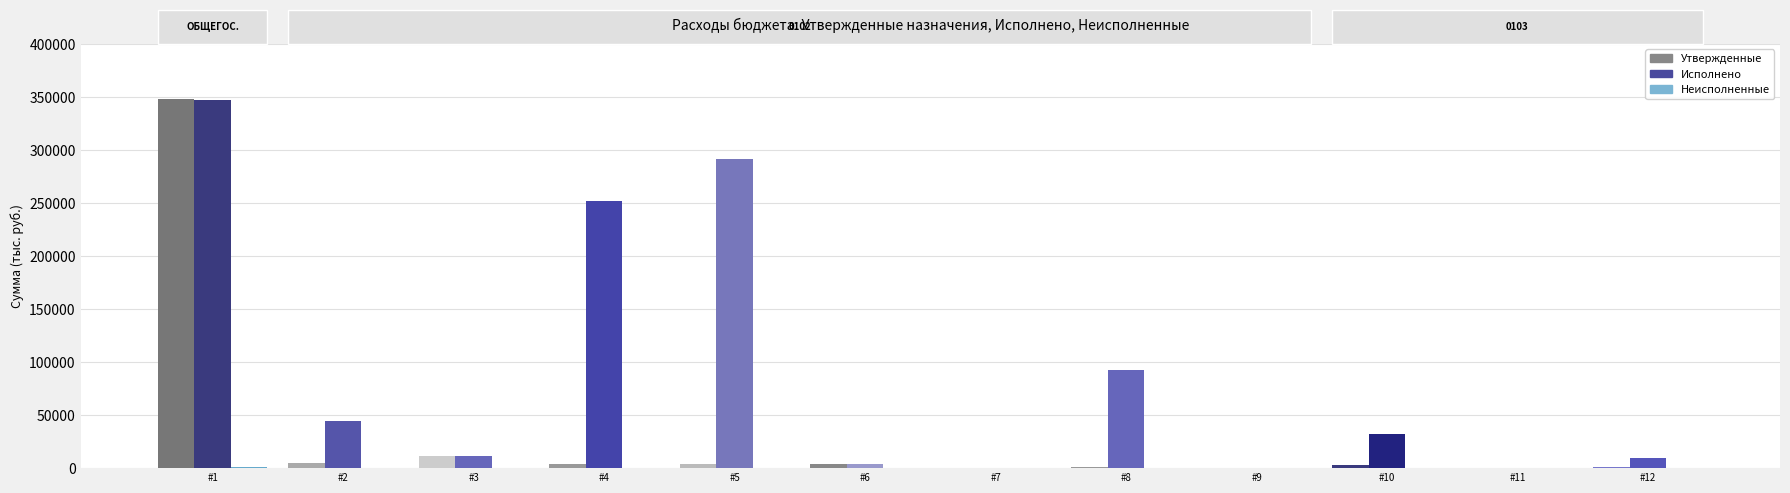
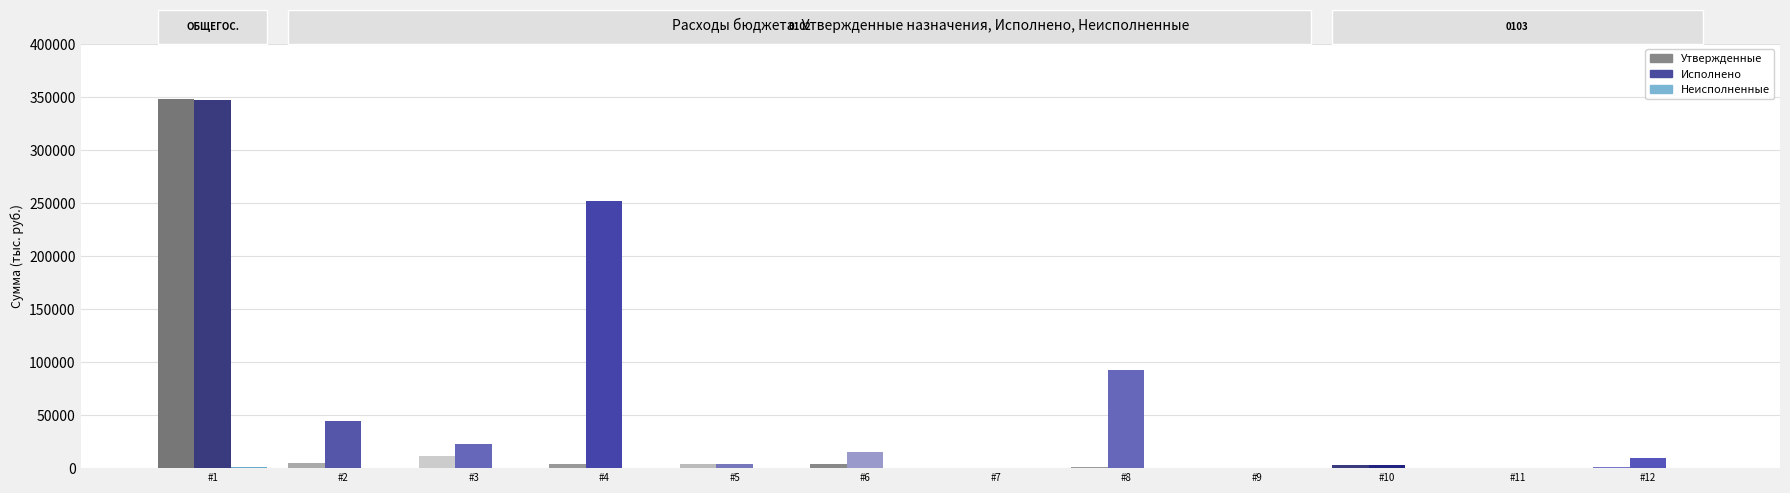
Исполнено, #3: 12000 -> 23000
Исполнено, #5: 292000 -> 4000
Исполнено, #6: 4000 -> 15000
Исполнено, #10: 32000 -> 3000
